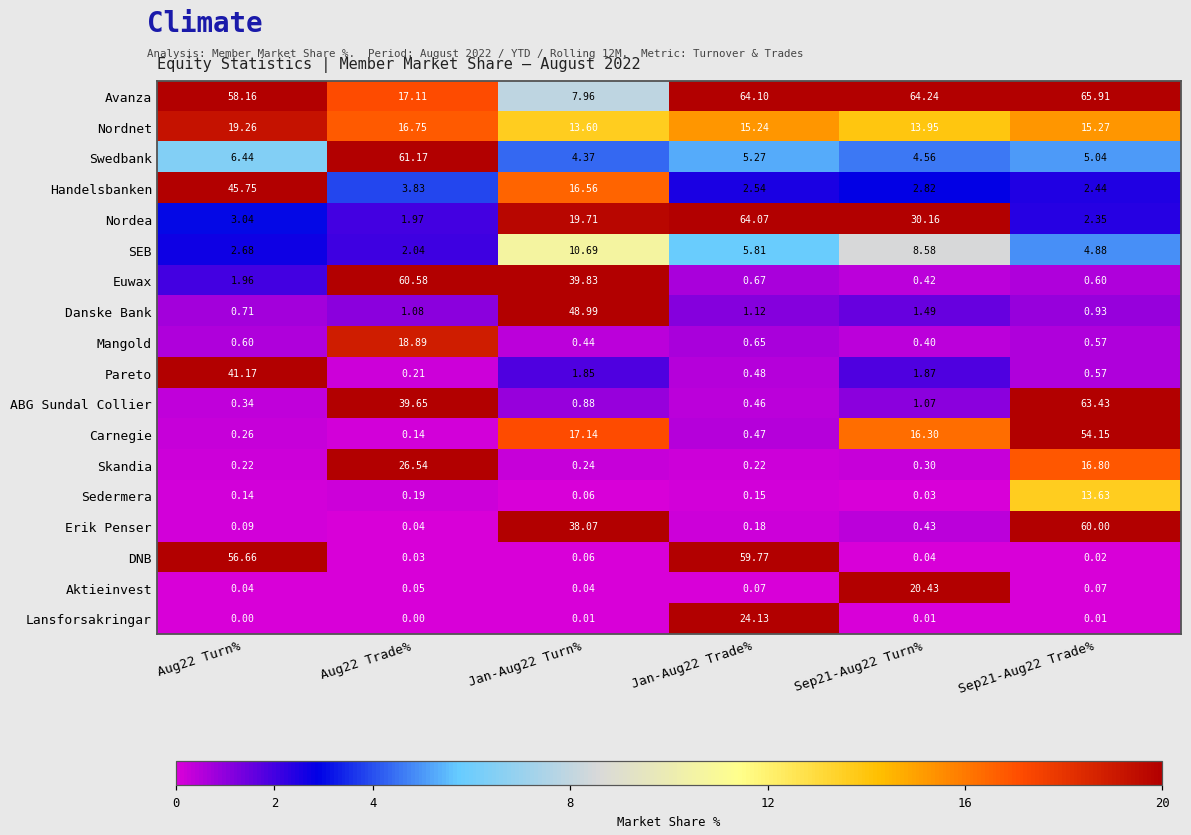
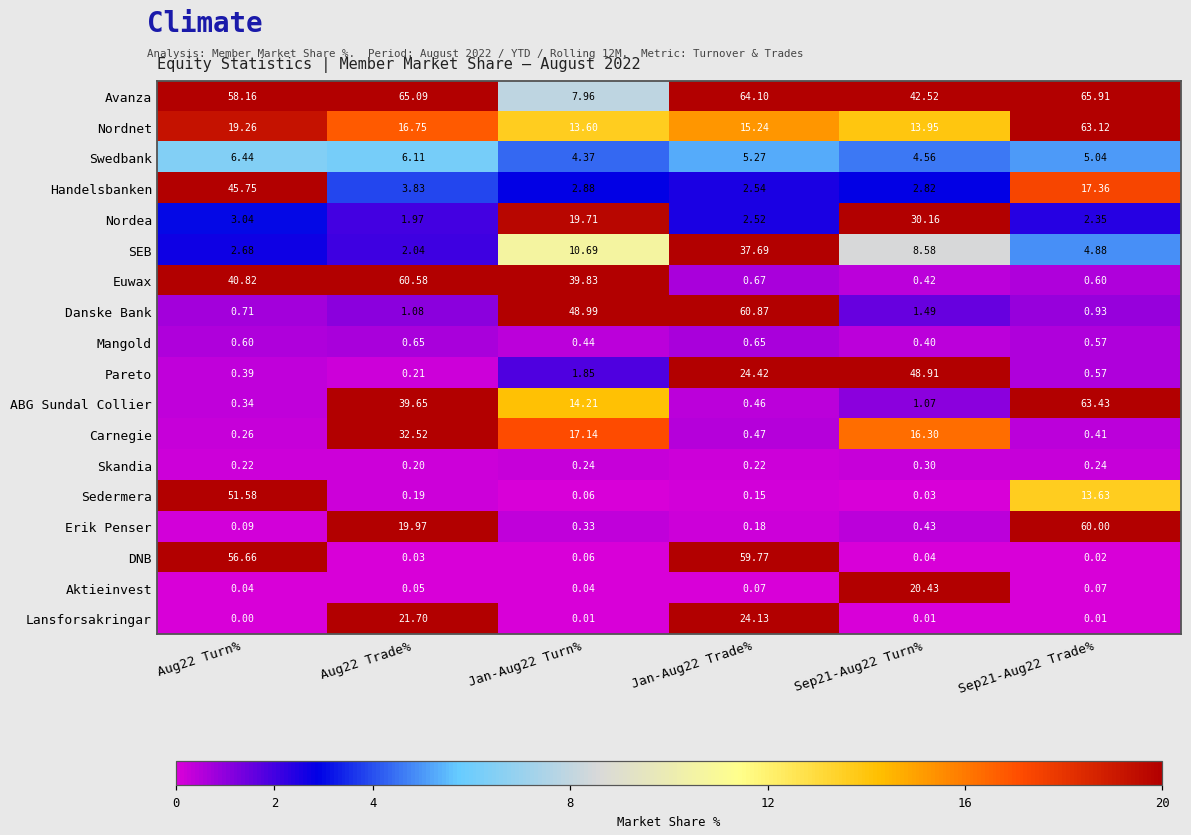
Avanza, Aug22 Trade%: 17.11 -> 65.09
Avanza, Sep21-Aug22 Turn%: 64.24 -> 42.52
Nordnet, Sep21-Aug22 Trade%: 15.27 -> 63.12
Swedbank, Aug22 Trade%: 61.17 -> 6.11
Handelsbanken, Jan-Aug22 Turn%: 16.56 -> 2.88
Handelsbanken, Sep21-Aug22 Trade%: 2.44 -> 17.36
Nordea, Jan-Aug22 Trade%: 64.07 -> 2.52
SEB, Jan-Aug22 Trade%: 5.81 -> 37.69
Euwax, Aug22 Turn%: 1.96 -> 40.82
Danske Bank, Jan-Aug22 Trade%: 1.12 -> 60.87
Mangold, Aug22 Trade%: 18.89 -> 0.65
Pareto, Aug22 Turn%: 41.17 -> 0.39
Pareto, Jan-Aug22 Trade%: 0.48 -> 24.42
Pareto, Sep21-Aug22 Turn%: 1.87 -> 48.91
ABG Sundal Collier, Jan-Aug22 Turn%: 0.88 -> 14.21
Carnegie, Aug22 Trade%: 0.14 -> 32.52
Carnegie, Sep21-Aug22 Trade%: 54.15 -> 0.41
Skandia, Aug22 Trade%: 26.54 -> 0.20
Skandia, Sep21-Aug22 Trade%: 16.80 -> 0.24
Sedermera, Aug22 Turn%: 0.14 -> 51.58
Erik Penser, Aug22 Trade%: 0.04 -> 19.97
Erik Penser, Jan-Aug22 Turn%: 38.07 -> 0.33
Lansforsakringar, Aug22 Trade%: 0.00 -> 21.70
